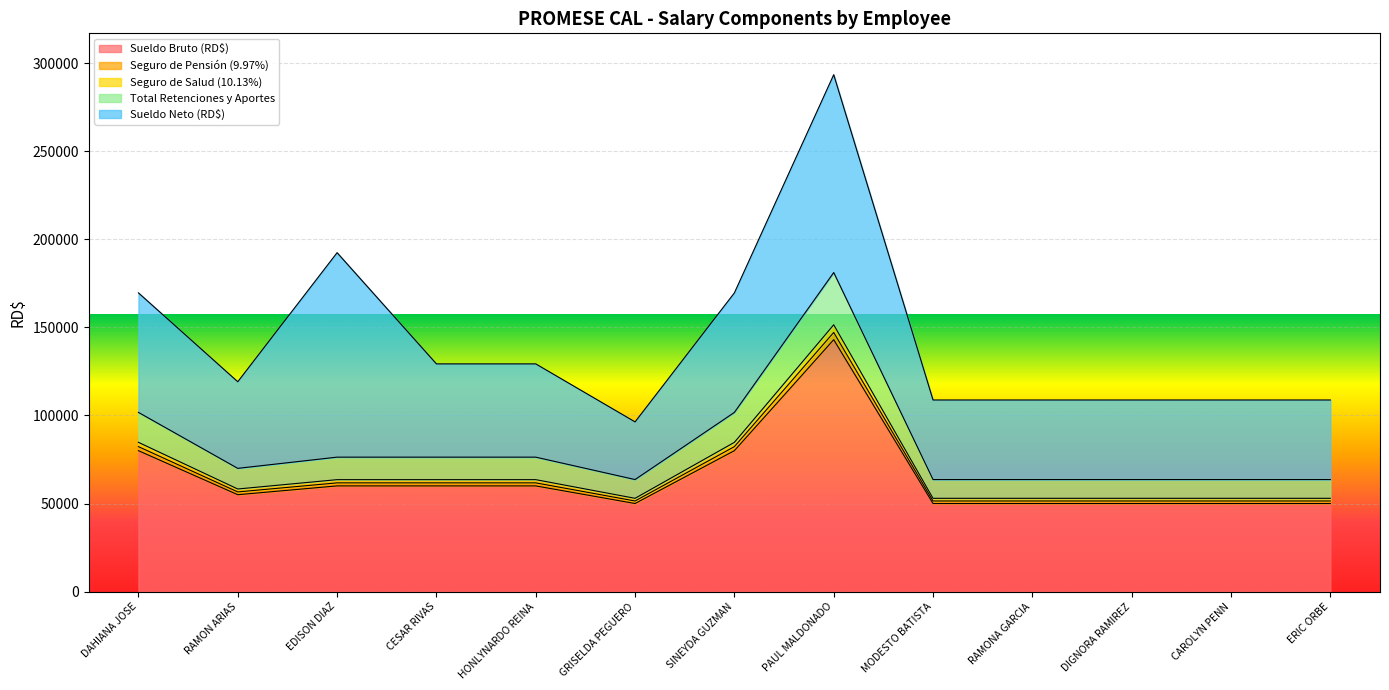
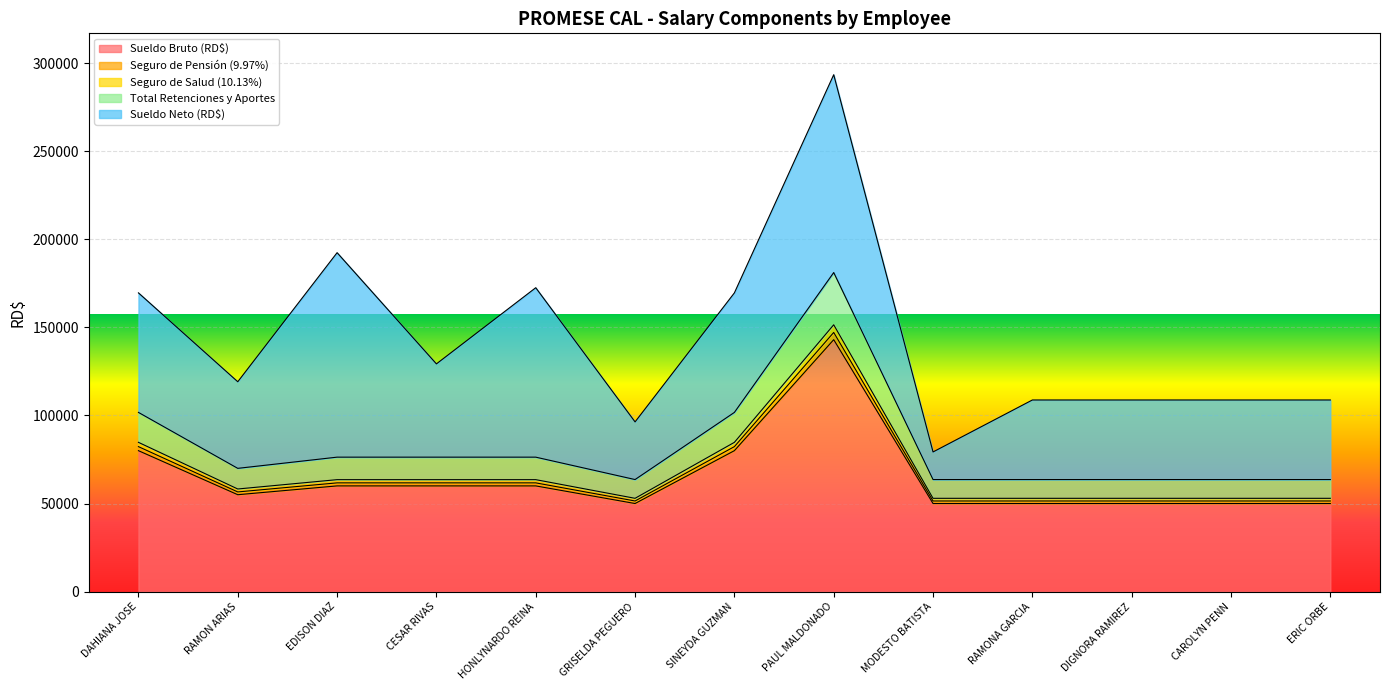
Sueldo Neto (RD$), HONLYNARDO REINA: 53000 -> 96000
Sueldo Neto (RD$), MODESTO BATISTA: 45000 -> 16000
